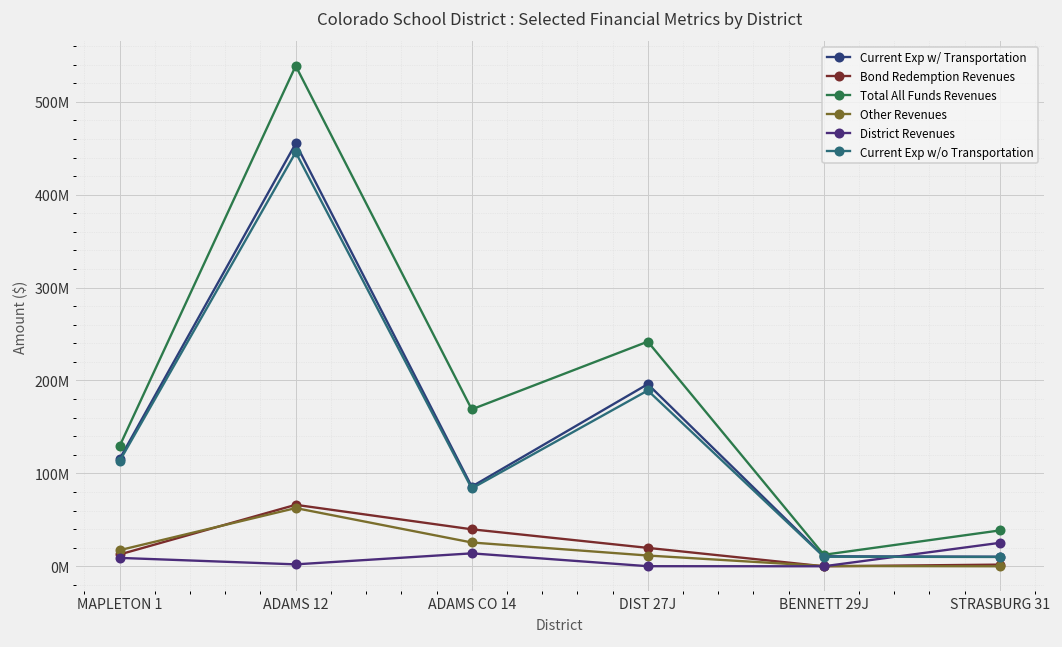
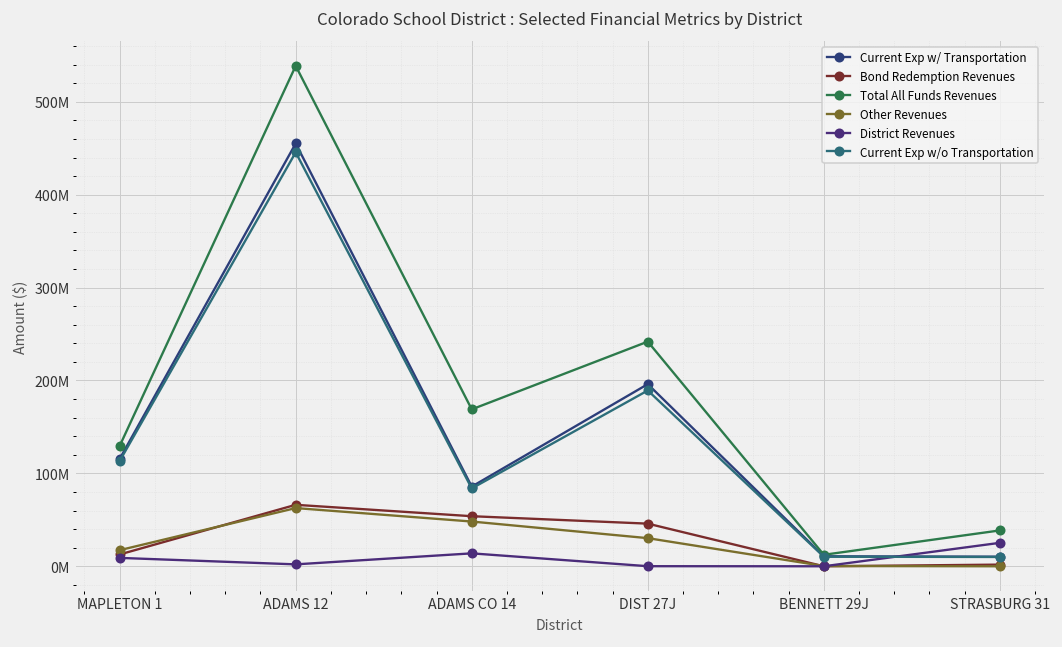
Bond Redemption Revenues, ADAMS CO 14: 40000000 -> 50000000
Other Revenues, ADAMS CO 14: 30000000 -> 50000000
Bond Redemption Revenues, DIST 27J: 20000000 -> 50000000
Other Revenues, DIST 27J: 10000000 -> 30000000
